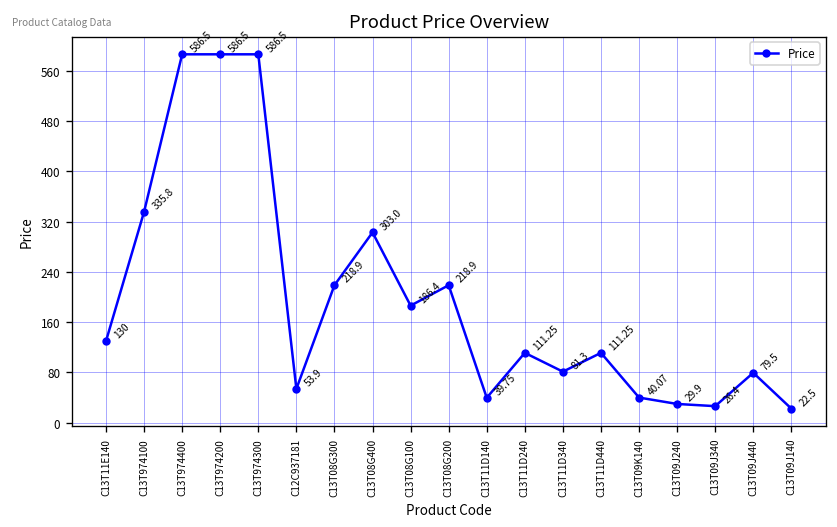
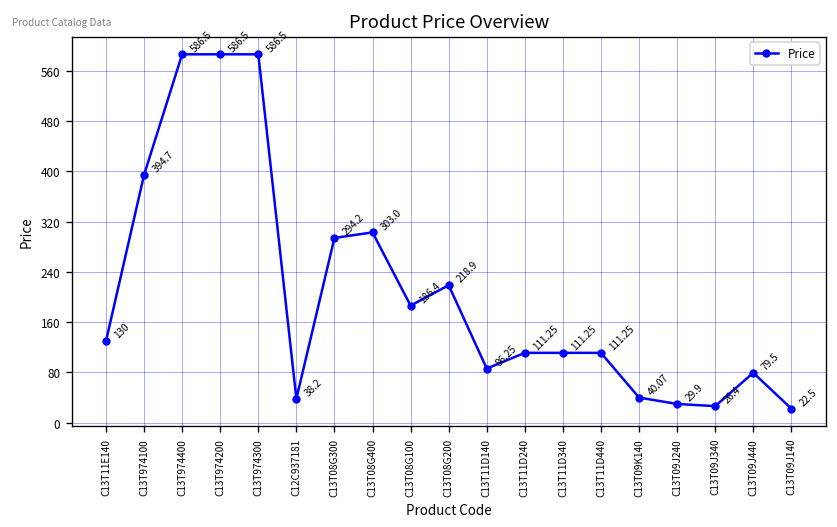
C13T974100: 335.8 -> 394.7
C12C937181: 53.9 -> 38.2
C13T08G300: 218.9 -> 294.2
C13T11D140: 39.75 -> 86.25
C13T11D340: 81.3 -> 111.25
